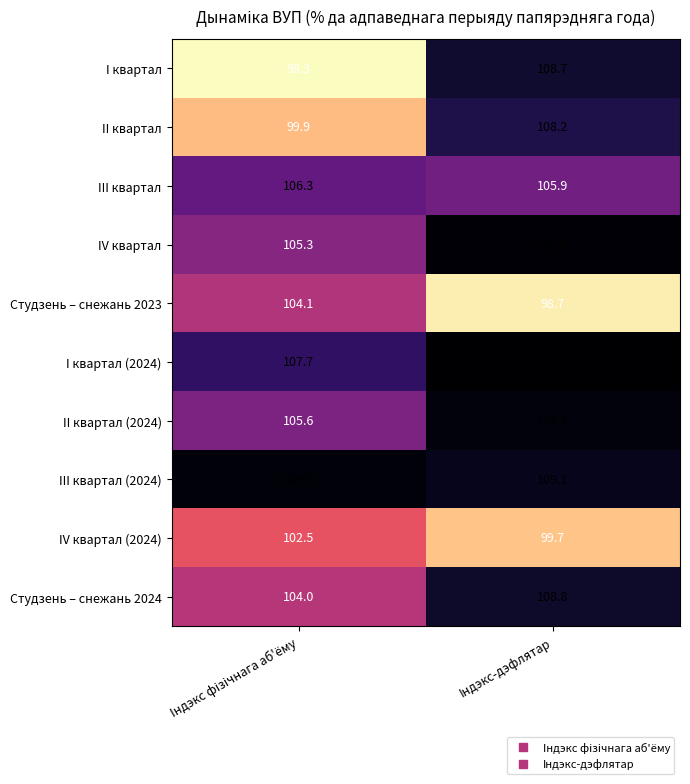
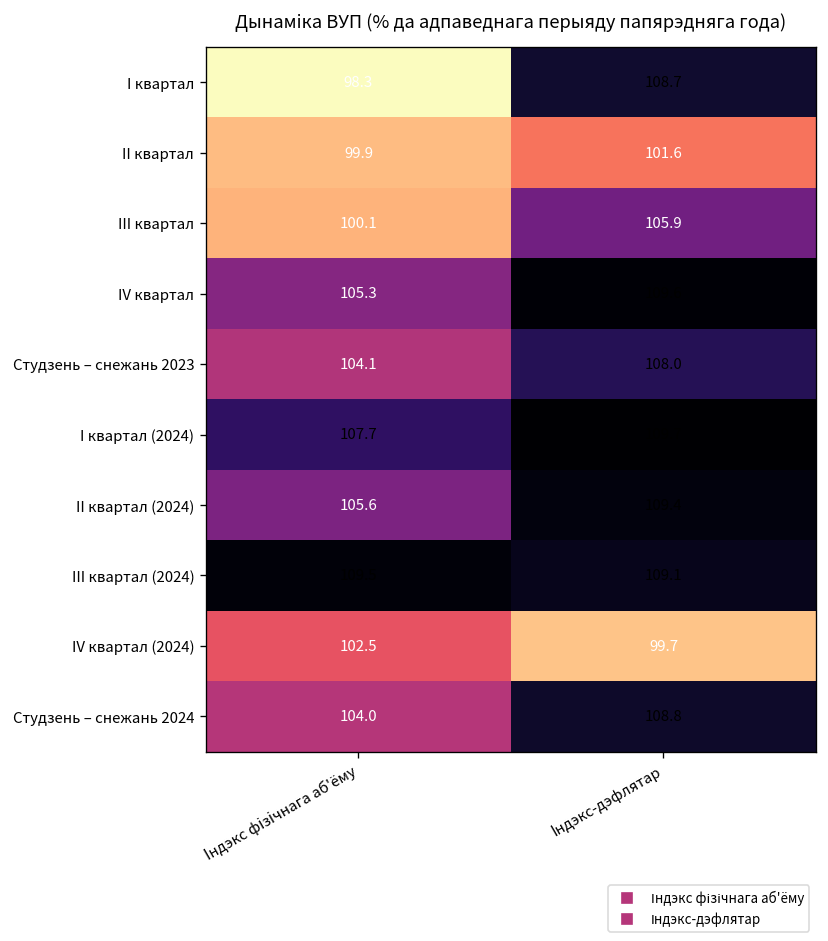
II квартал, Індэкс-дэфлятар: 108.2 -> 101.6
III квартал, Індэкс фізічнага аб'ёму: 106.3 -> 100.1
Студзень – снежань 2023, Індэкс-дэфлятар: 98.7 -> 108.0
